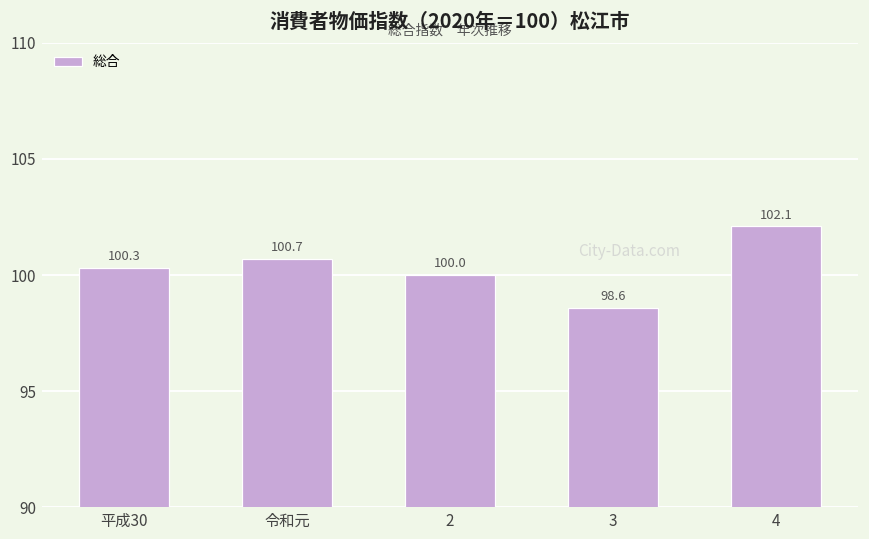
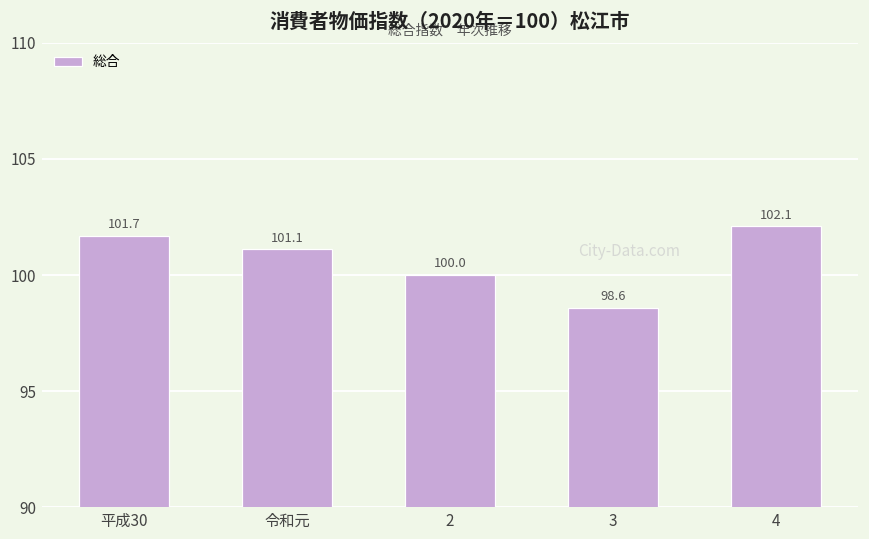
平成30: 100.3 -> 101.7
令和元: 100.7 -> 101.1
